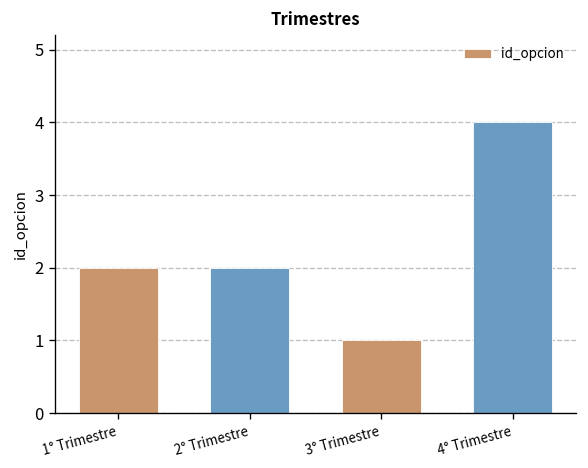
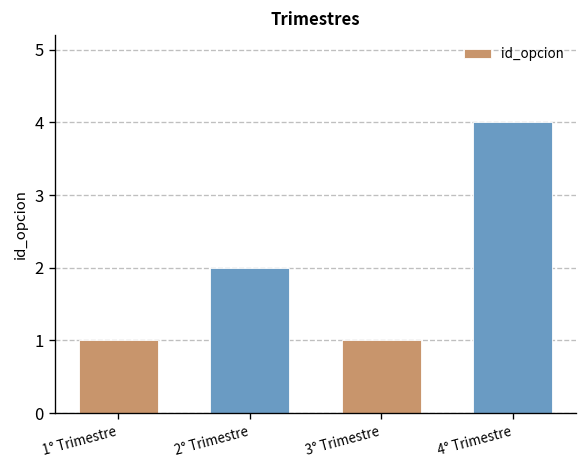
1° Trimestre: 2 -> 1
